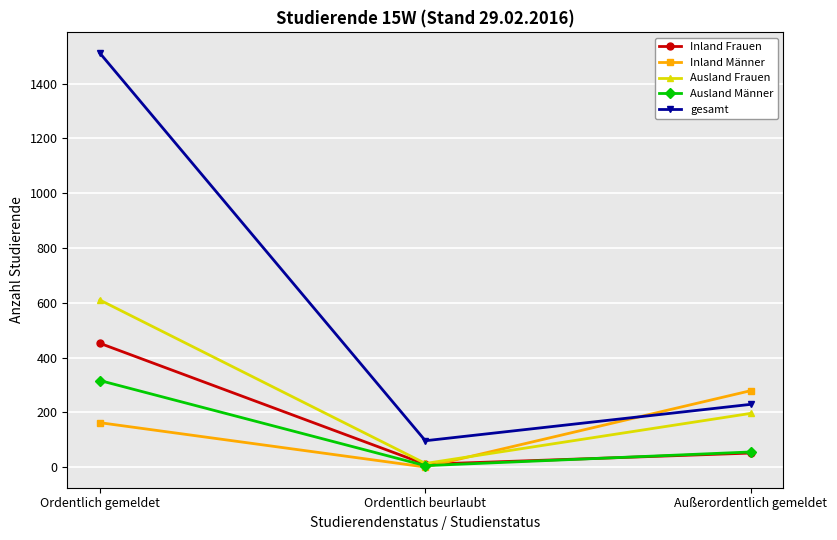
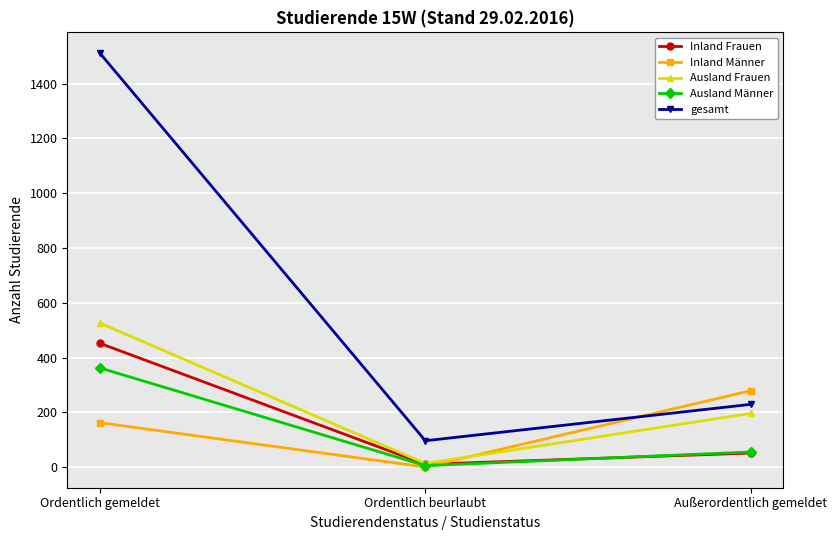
Ausland Frauen, Ordentlich gemeldet: 610 -> 530
Ausland Männer, Ordentlich gemeldet: 320 -> 360
